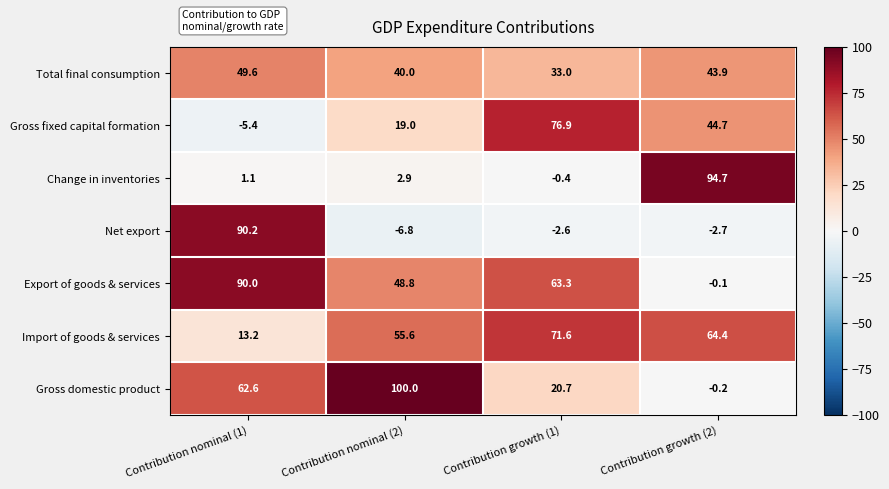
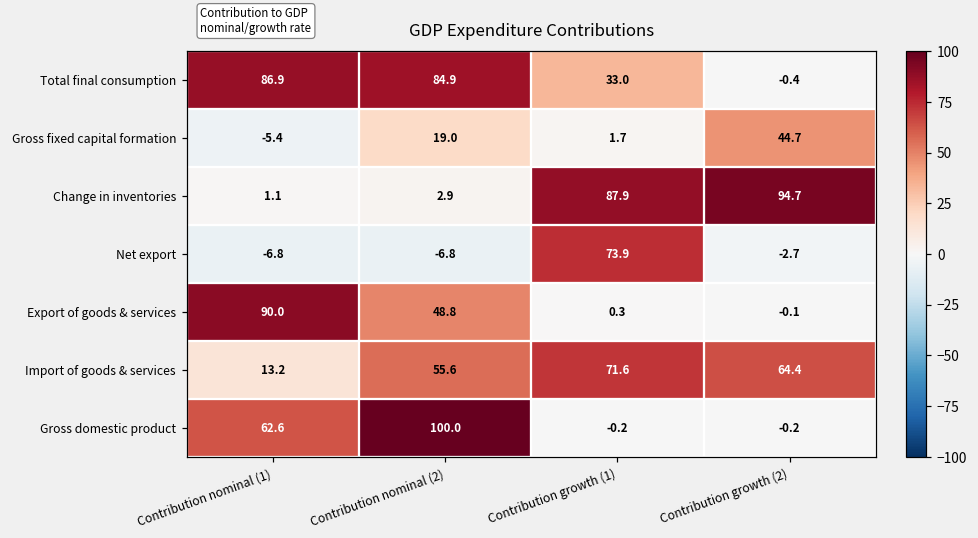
Total final consumption, Contribution nominal (1): 49.6 -> 86.9
Total final consumption, Contribution nominal (2): 40.0 -> 84.9
Total final consumption, Contribution growth (2): 43.9 -> -0.4
Gross fixed capital formation, Contribution growth (1): 76.9 -> 1.7
Change in inventories, Contribution growth (1): -0.4 -> 87.9
Net export, Contribution nominal (1): 90.2 -> -6.8
Net export, Contribution growth (1): -2.6 -> 73.9
Export of goods & services, Contribution growth (1): 63.3 -> 0.3
Gross domestic product, Contribution growth (1): 20.7 -> -0.2
